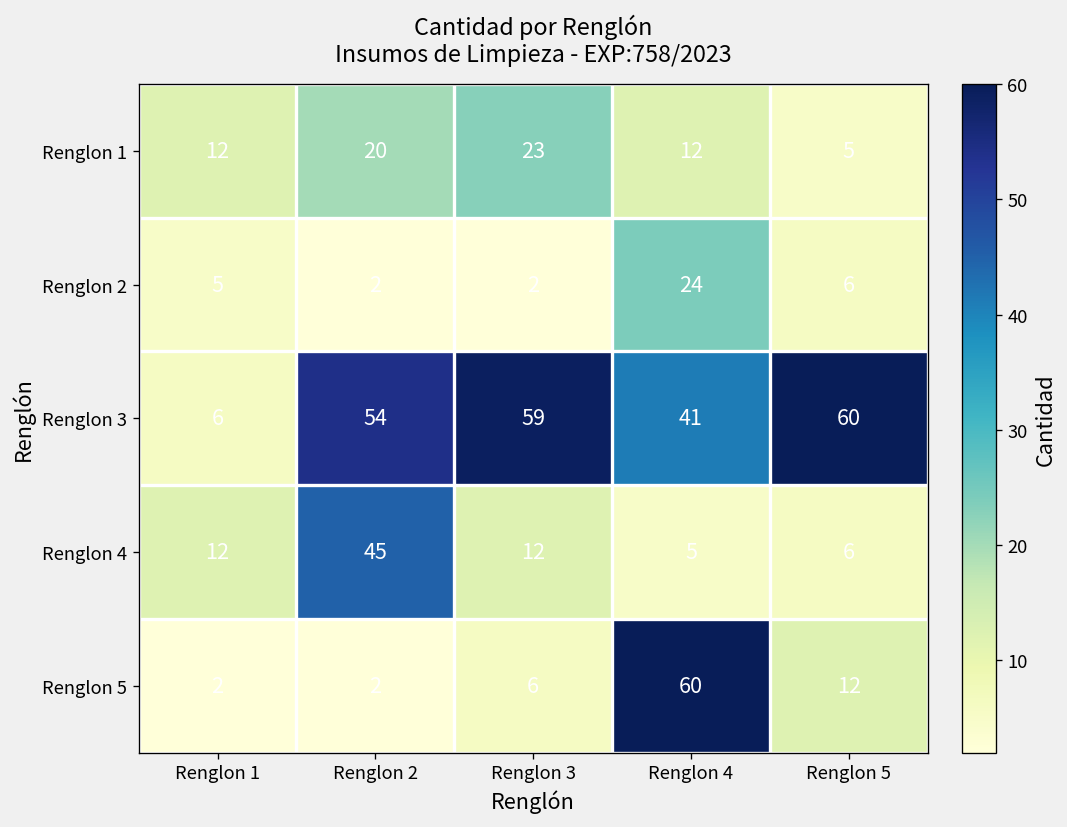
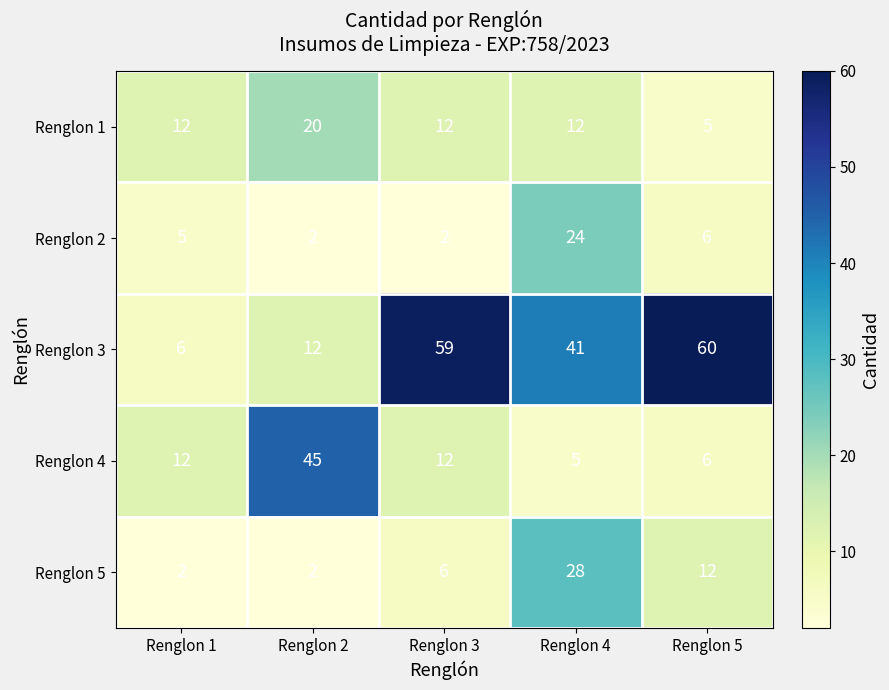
Renglon 1, Renglon 3: 23 -> 12
Renglon 3, Renglon 2: 54 -> 12
Renglon 5, Renglon 4: 60 -> 28
